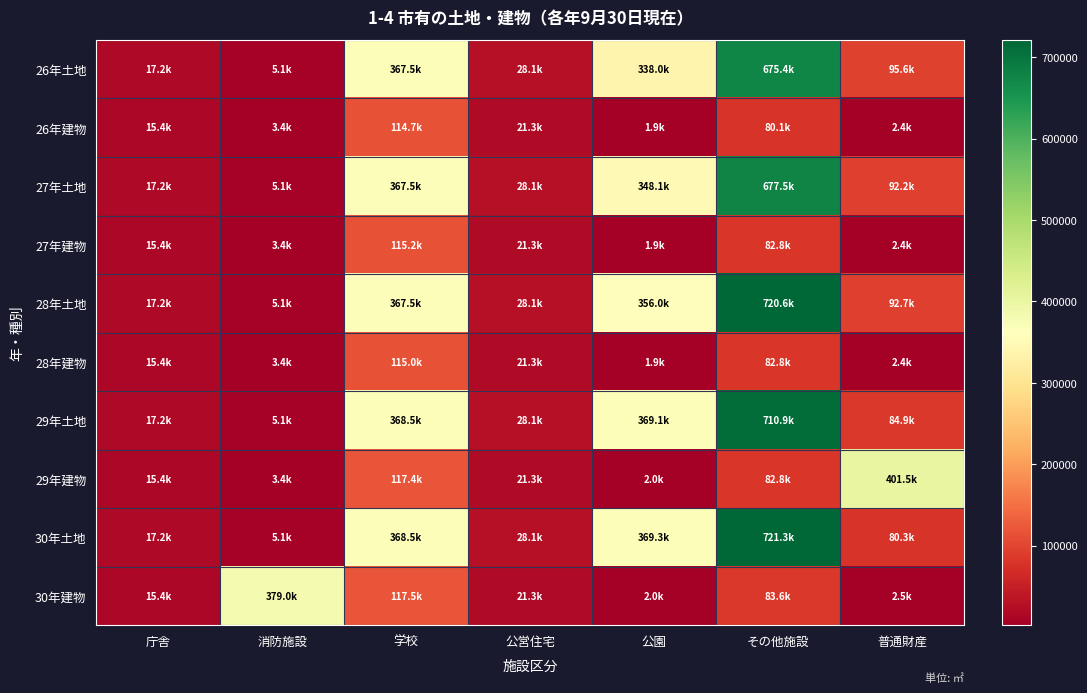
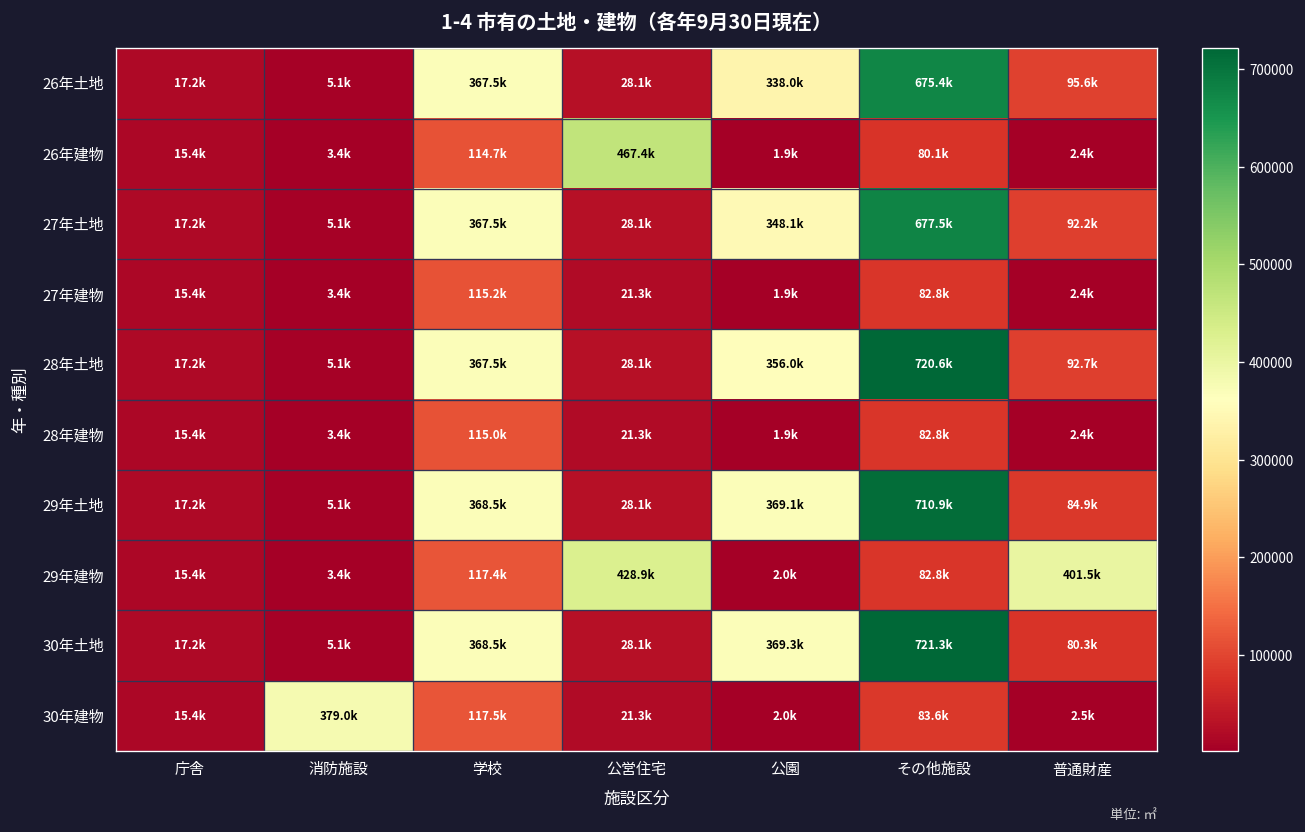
26年建物, 公営住宅: 21.3k -> 467.4k
29年建物, 公営住宅: 21.3k -> 428.9k
